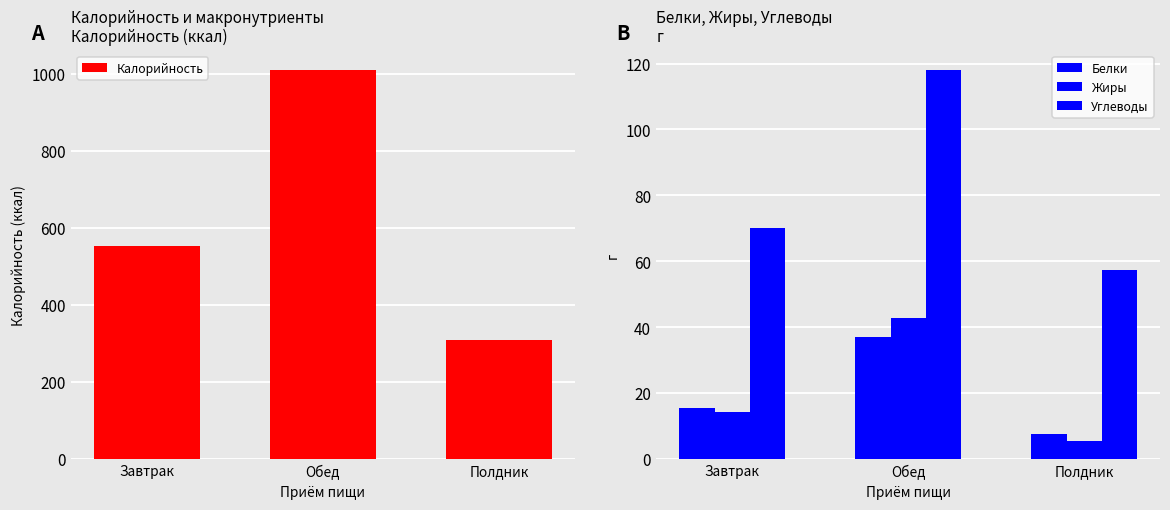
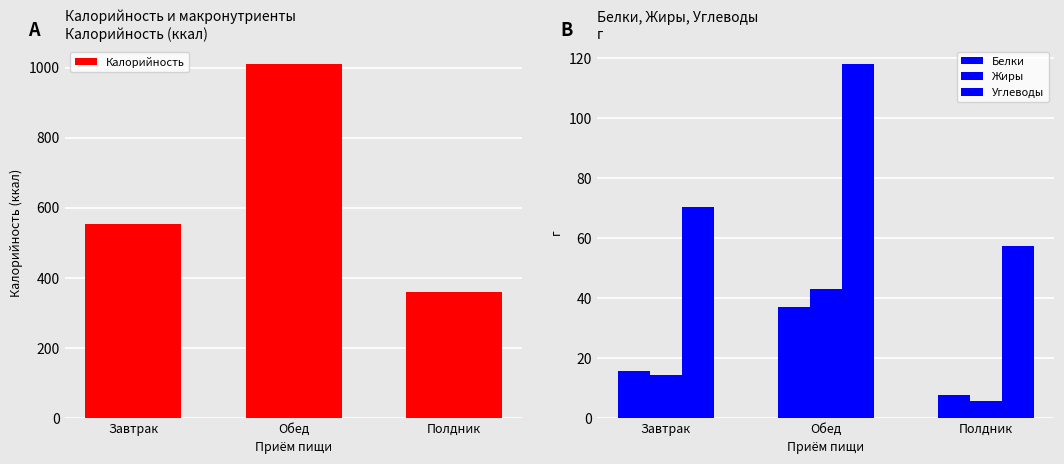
Калорийность и макронутриенты Калорийность (ккал), Полдник: 310 -> 360
